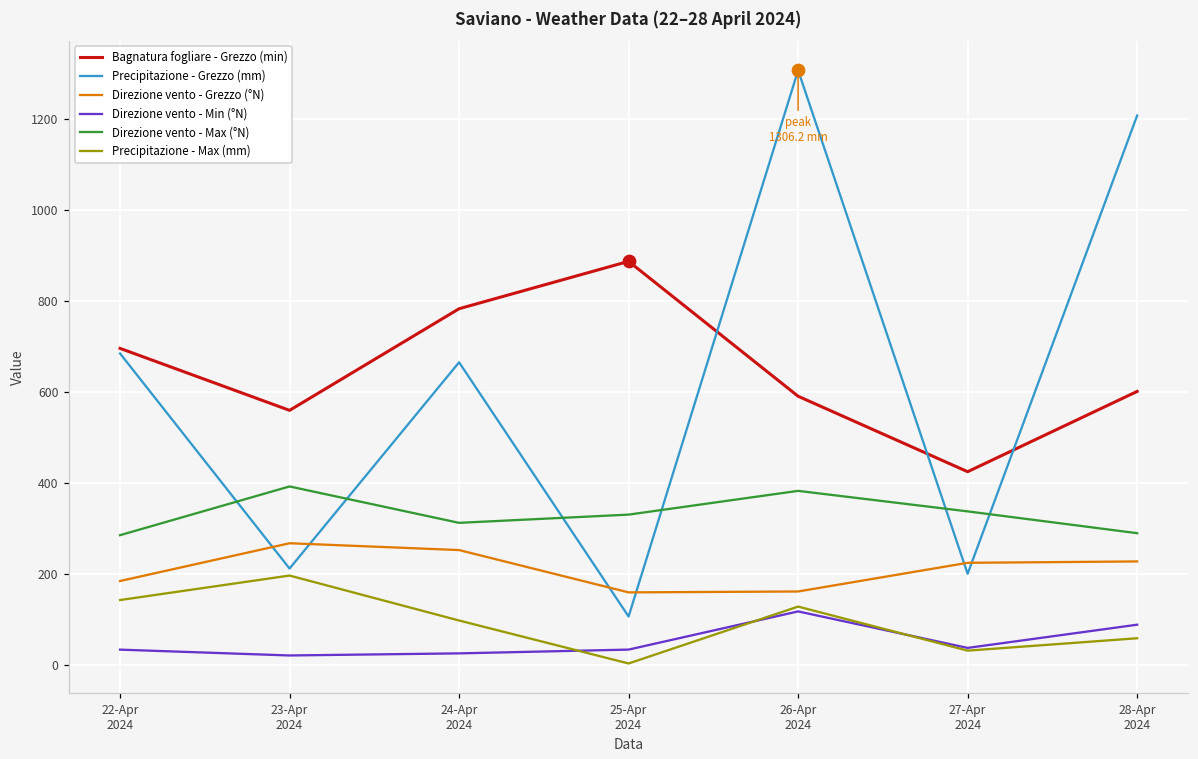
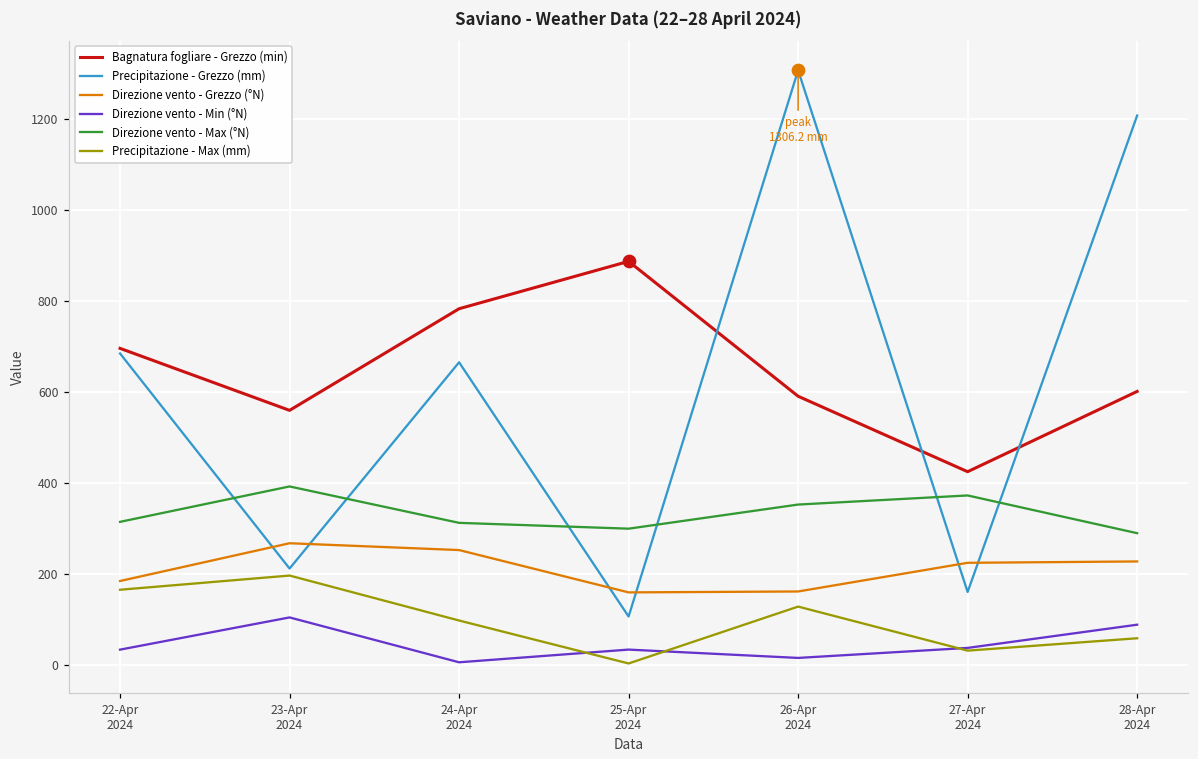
Direzione vento - Max (°N), 22-Apr 2024: 280 -> 310
Precipitazione - Max (mm), 22-Apr 2024: 140 -> 160
Direzione vento - Min (°N), 23-Apr 2024: 20 -> 100
Direzione vento - Min (°N), 24-Apr 2024: 30 -> 10
Direzione vento - Max (°N), 25-Apr 2024: 330 -> 300
Direzione vento - Min (°N), 26-Apr 2024: 120 -> 20
Direzione vento - Max (°N), 26-Apr 2024: 380 -> 350
Precipitazione - Grezzo (mm), 27-Apr 2024: 200 -> 160
Direzione vento - Max (°N), 27-Apr 2024: 340 -> 370
